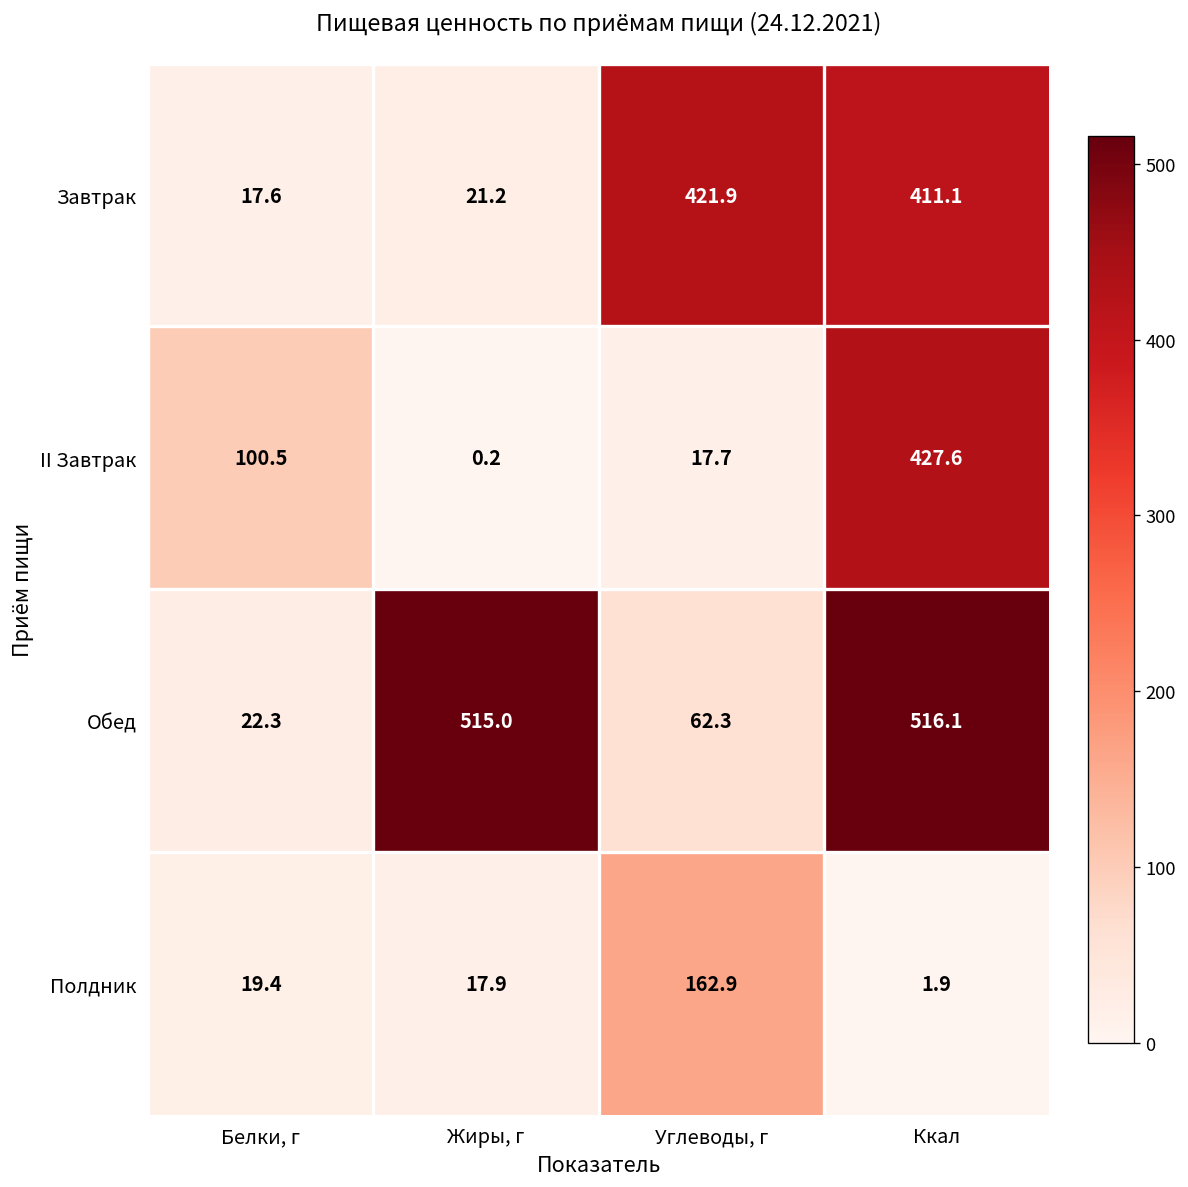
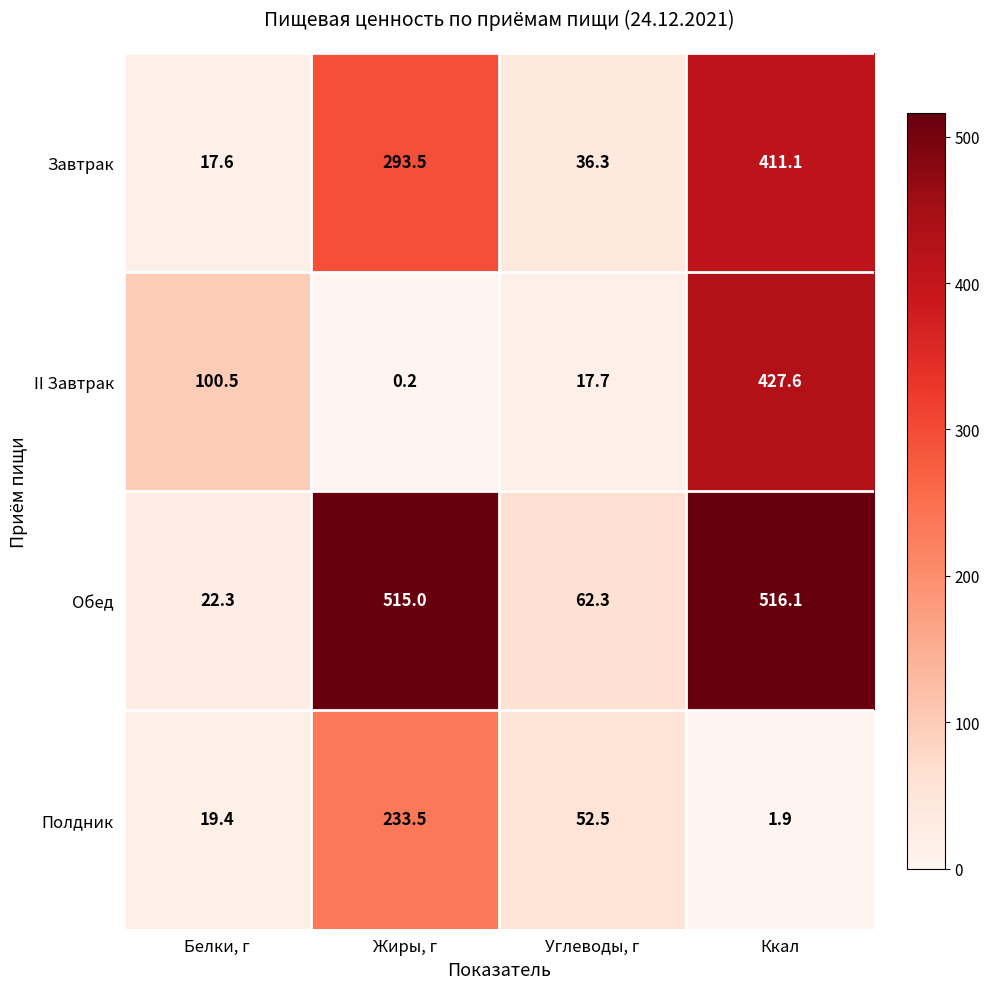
Завтрак, Жиры, г: 21.2 -> 293.5
Завтрак, Углеводы, г: 421.9 -> 36.3
Полдник, Жиры, г: 17.9 -> 233.5
Полдник, Углеводы, г: 162.9 -> 52.5
